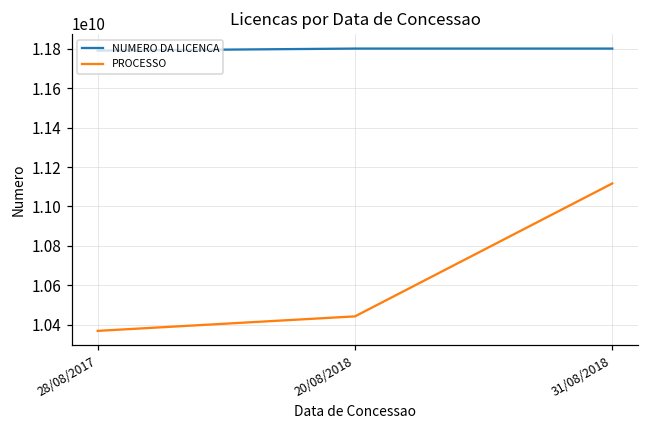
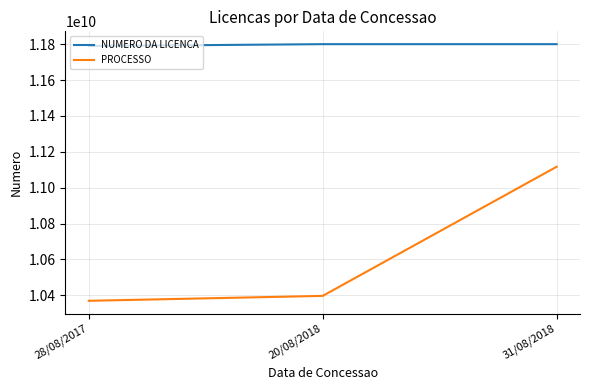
PROCESSO, 20/08/2018: 10440000000 -> 10400000000
